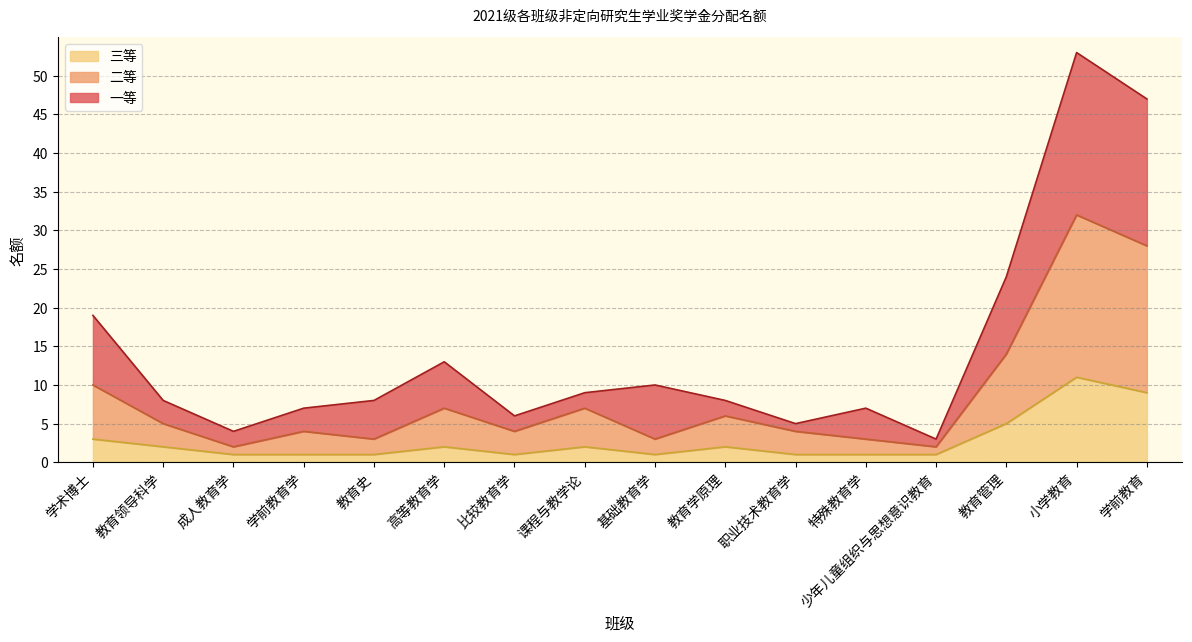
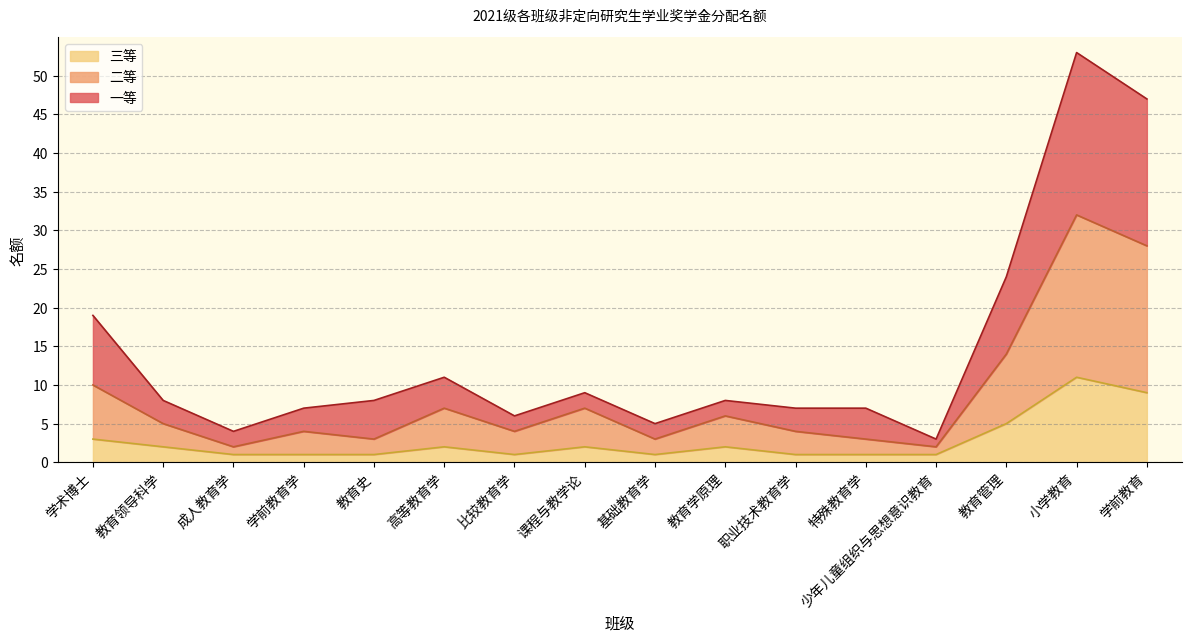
一等, 高等教育学: 6 -> 4
一等, 基础教育学: 7 -> 2
一等, 职业技术教育学: 1 -> 3
